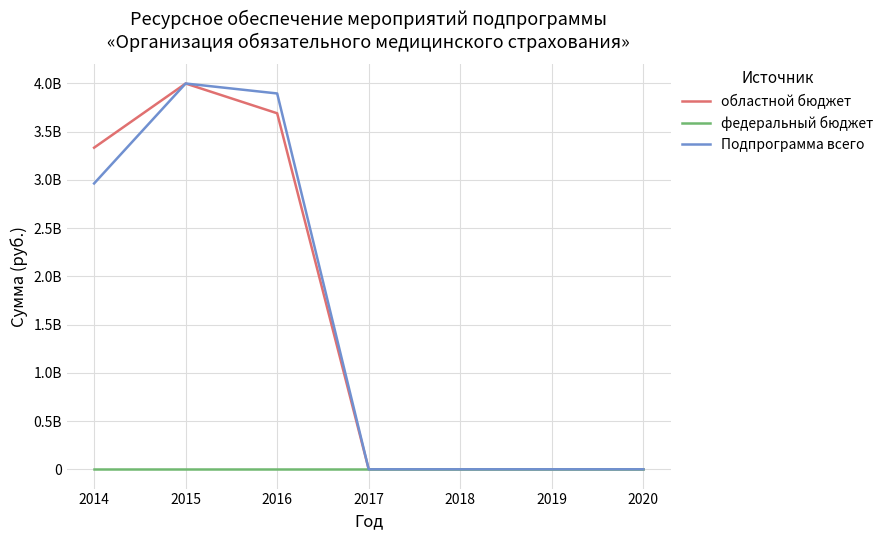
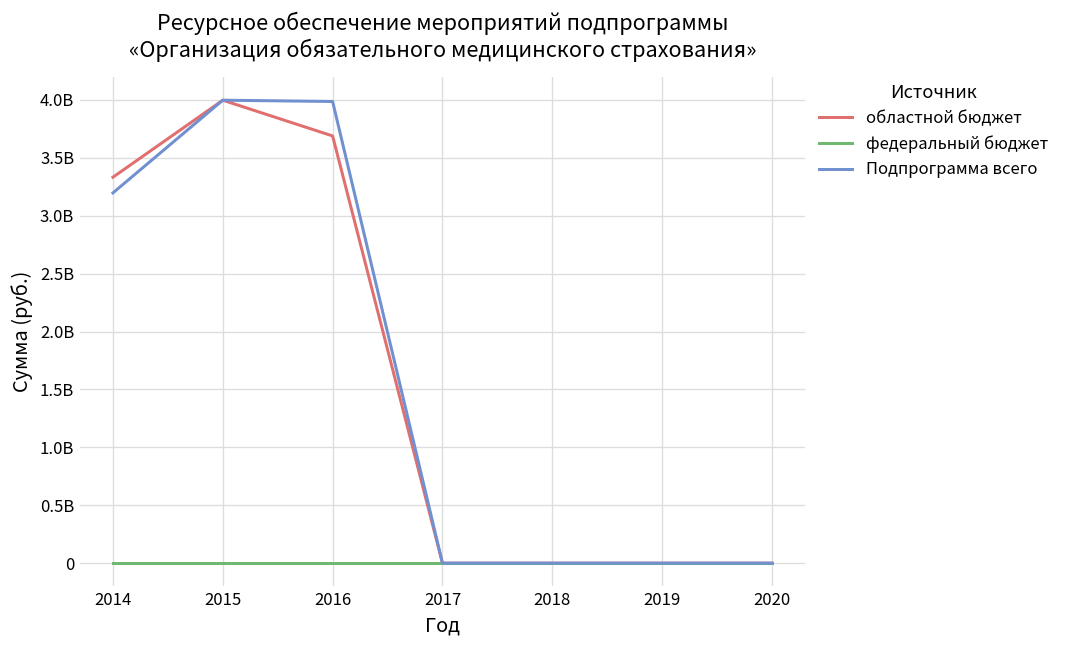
Подпрограмма всего, 2014: 3000000000 -> 3200000000
Подпрограмма всего, 2016: 3900000000 -> 4000000000
